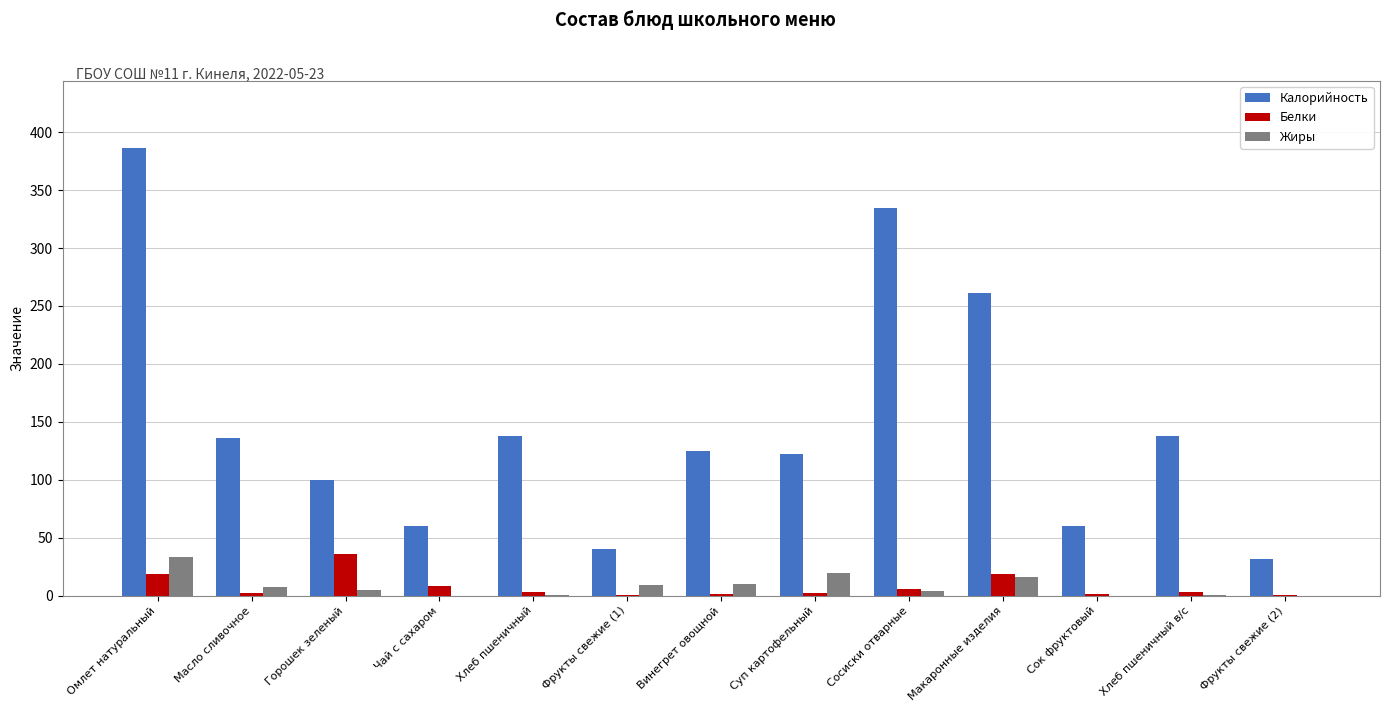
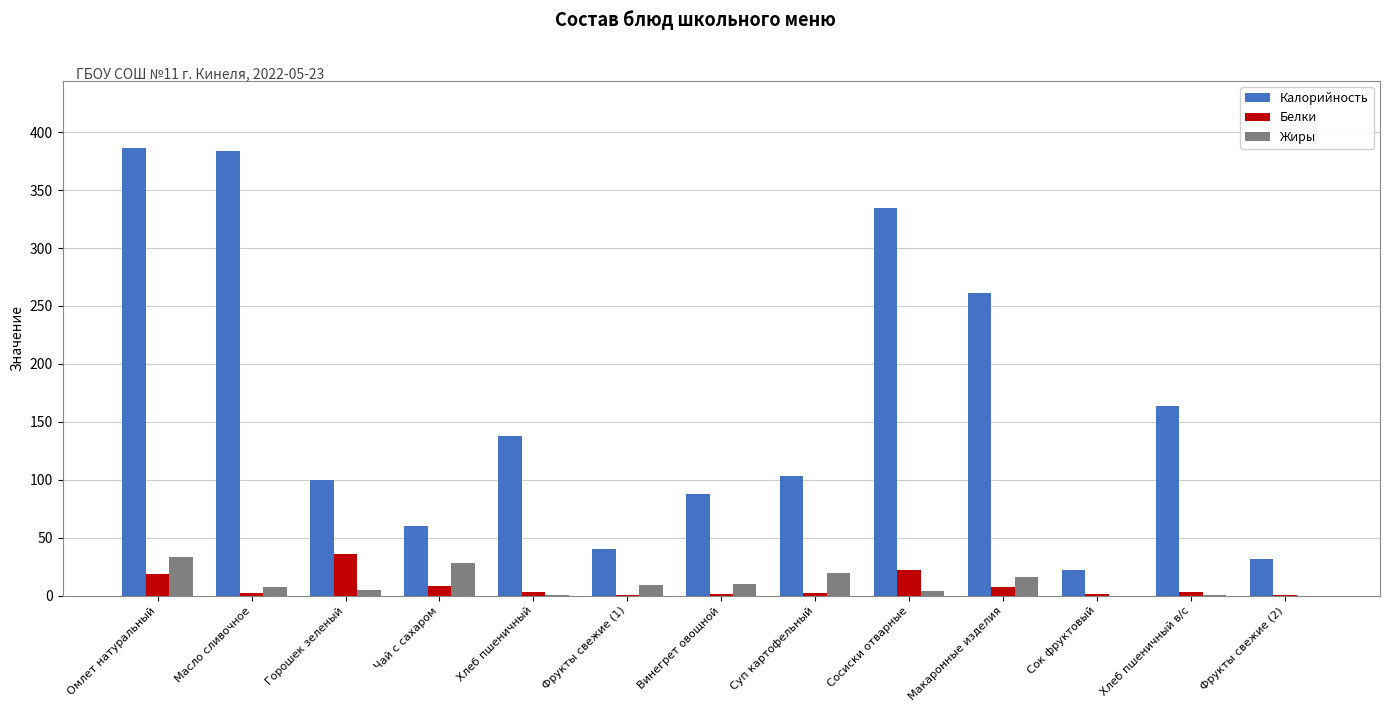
Калорийность, Масло сливочное: 136 -> 384
Жиры, Чай с сахаром: 0 -> 28
Калорийность, Винегрет овощной: 125 -> 88
Калорийность, Суп картофельный: 122 -> 103
Белки, Сосиски отварные: 6 -> 22
Белки, Макаронные изделия: 19 -> 7
Калорийность, Сок фруктовый: 60 -> 22
Калорийность, Хлеб пшеничный в/с: 138 -> 164
